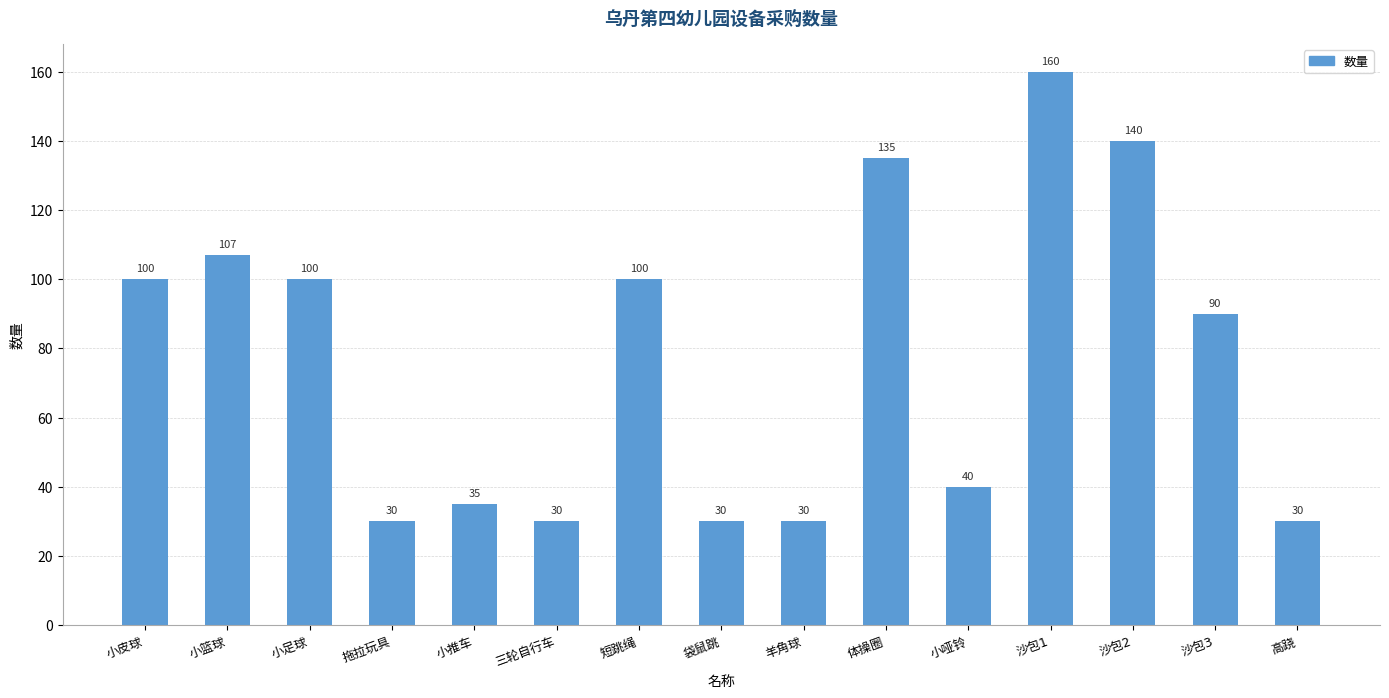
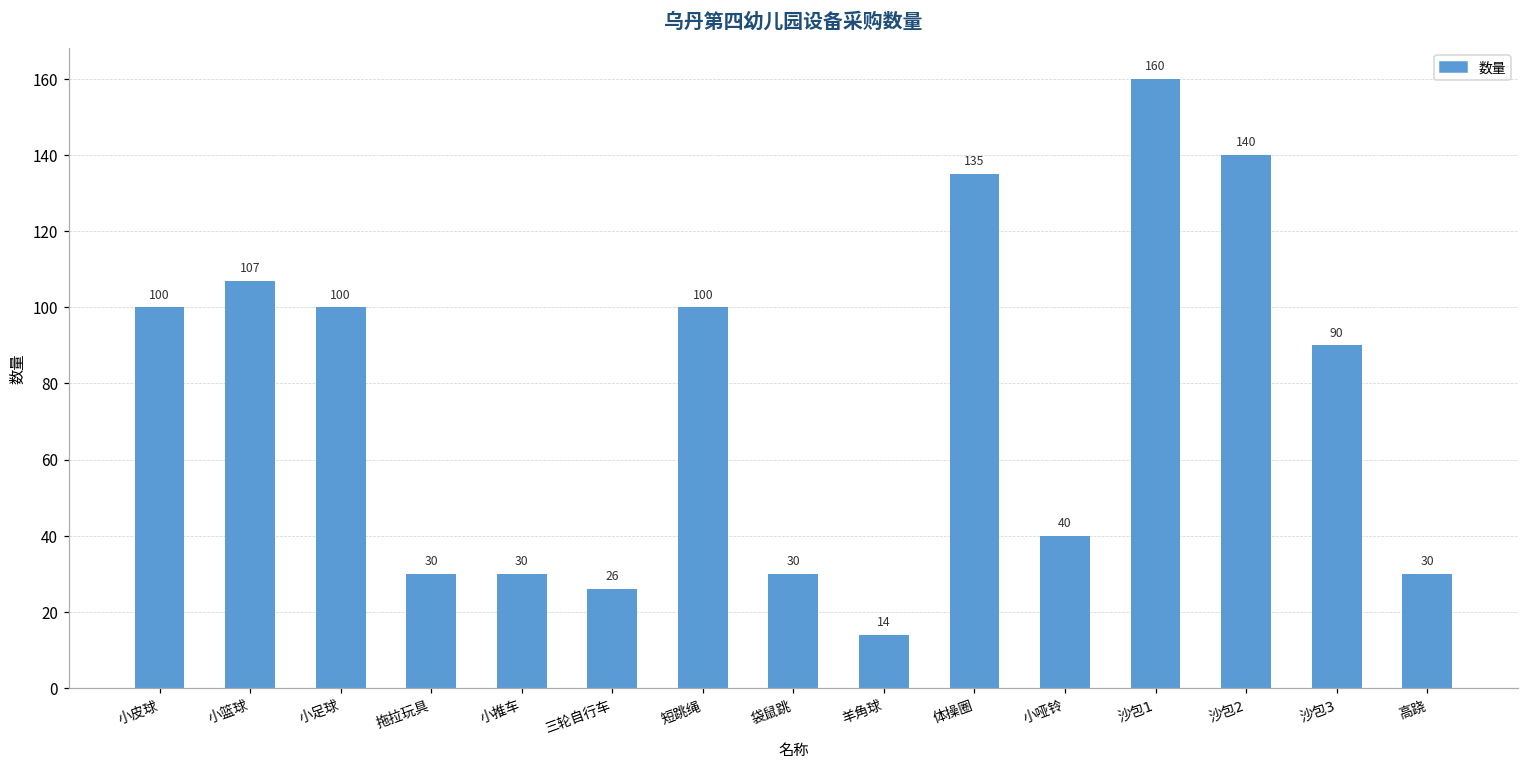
小推车: 35 -> 30
三轮自行车: 30 -> 26
羊角球: 30 -> 14
